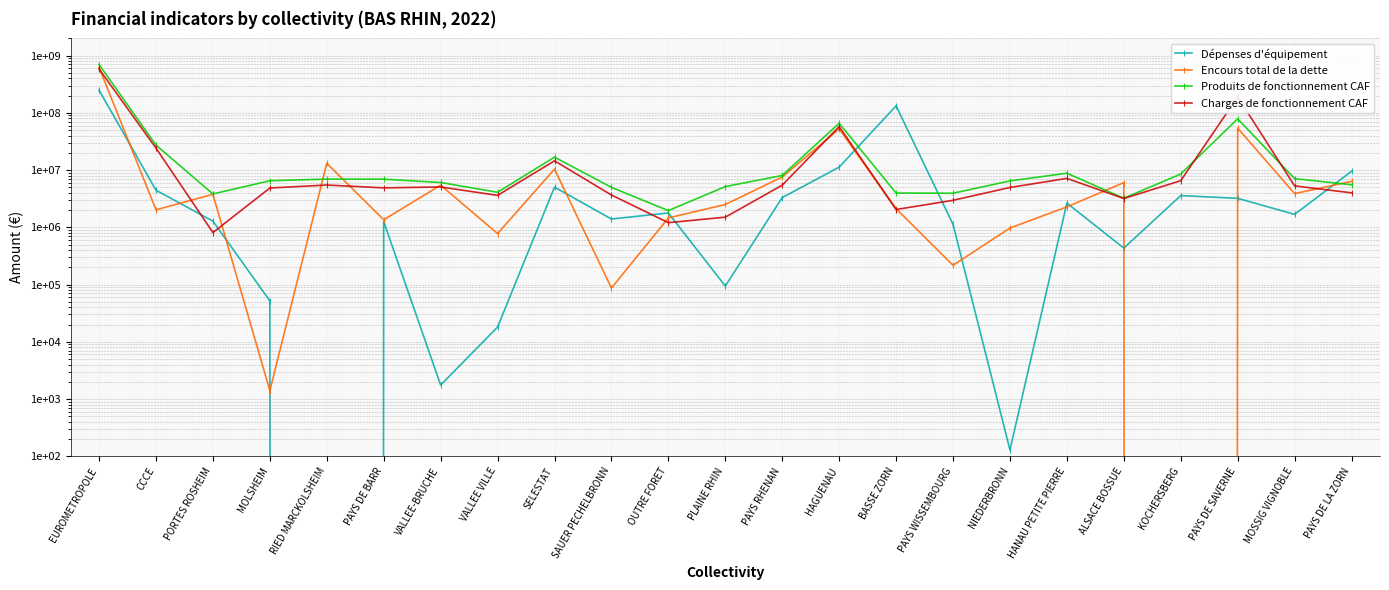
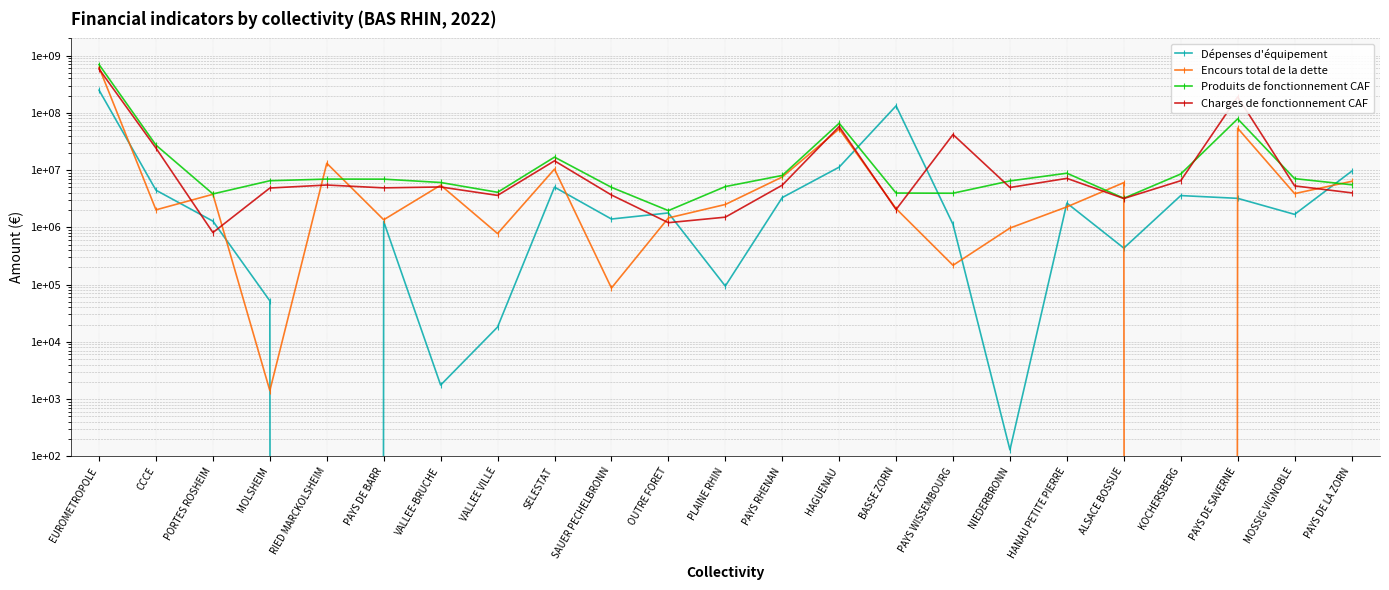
Charges de fonctionnement CAF, PAYS WISSEMBOURG: 3000000 -> 40000000
